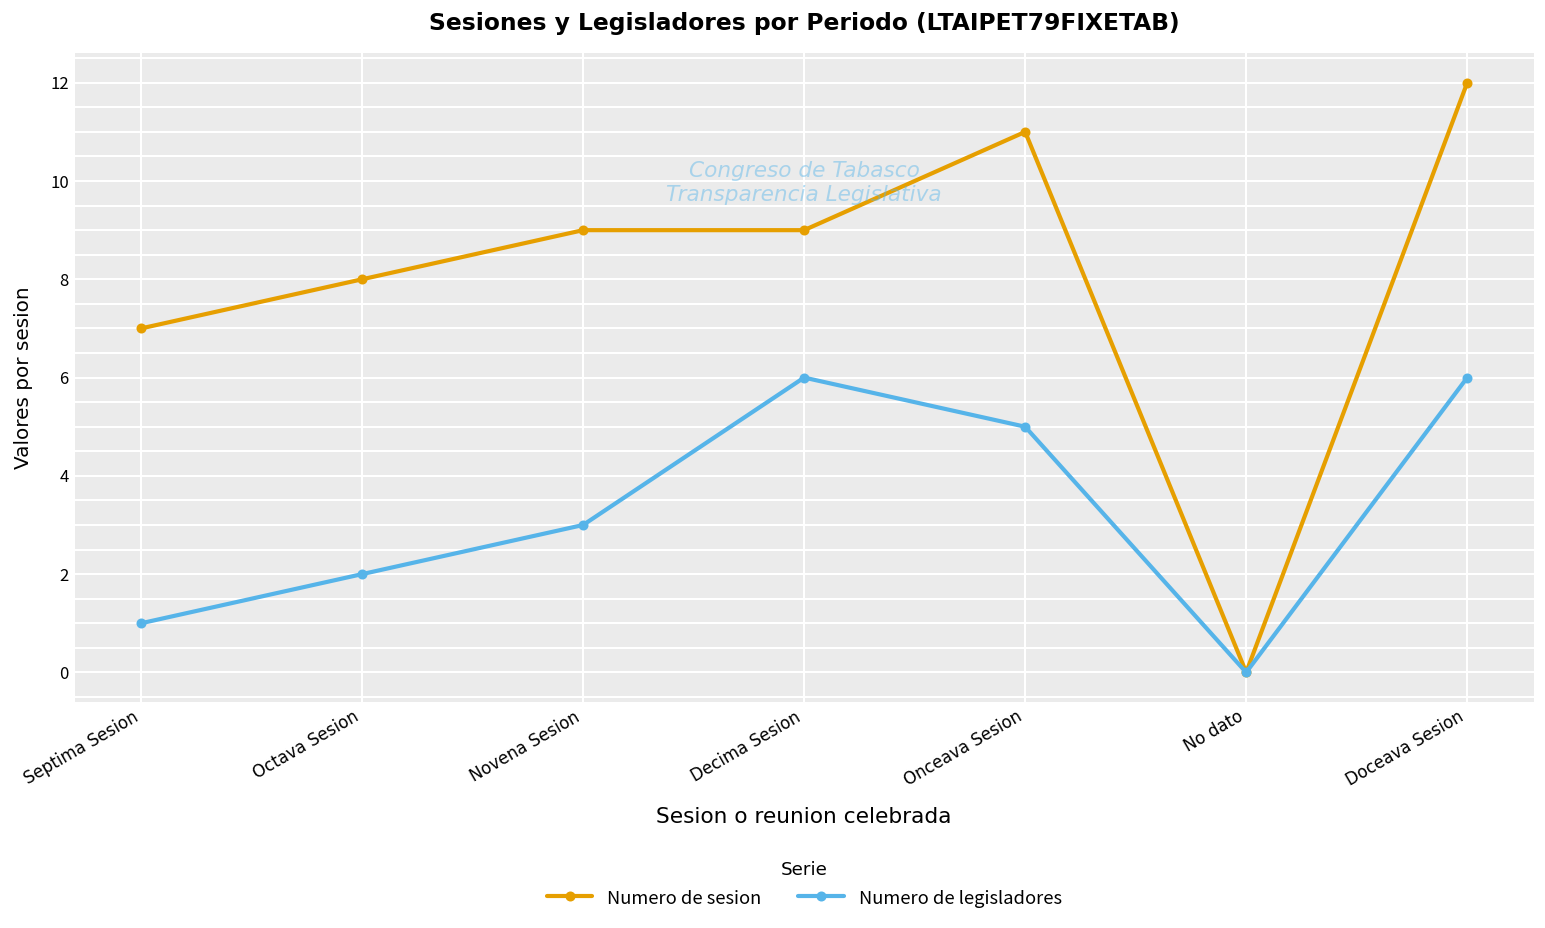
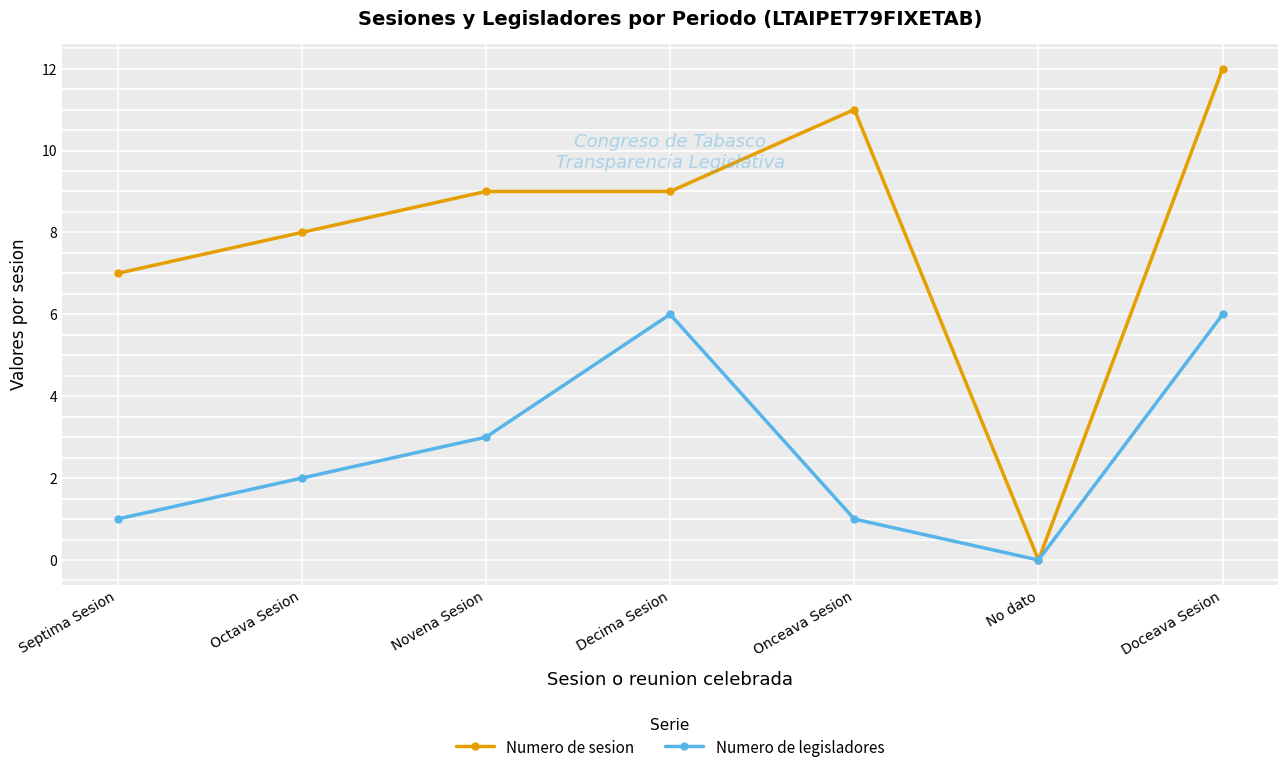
Numero de legisladores, Onceava Sesion: 5 -> 1
